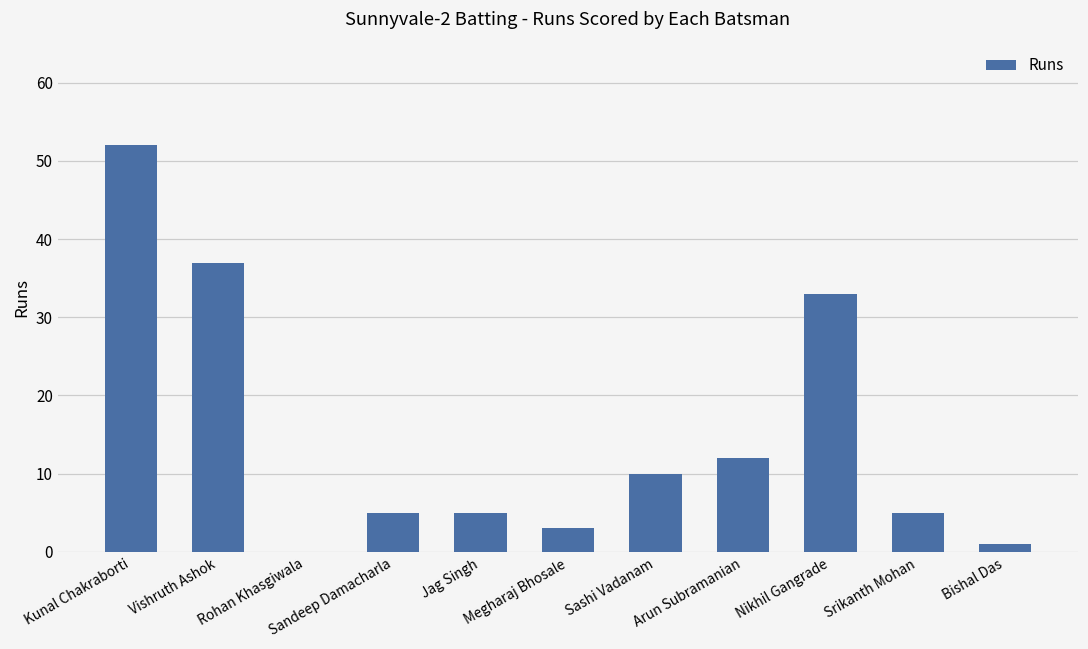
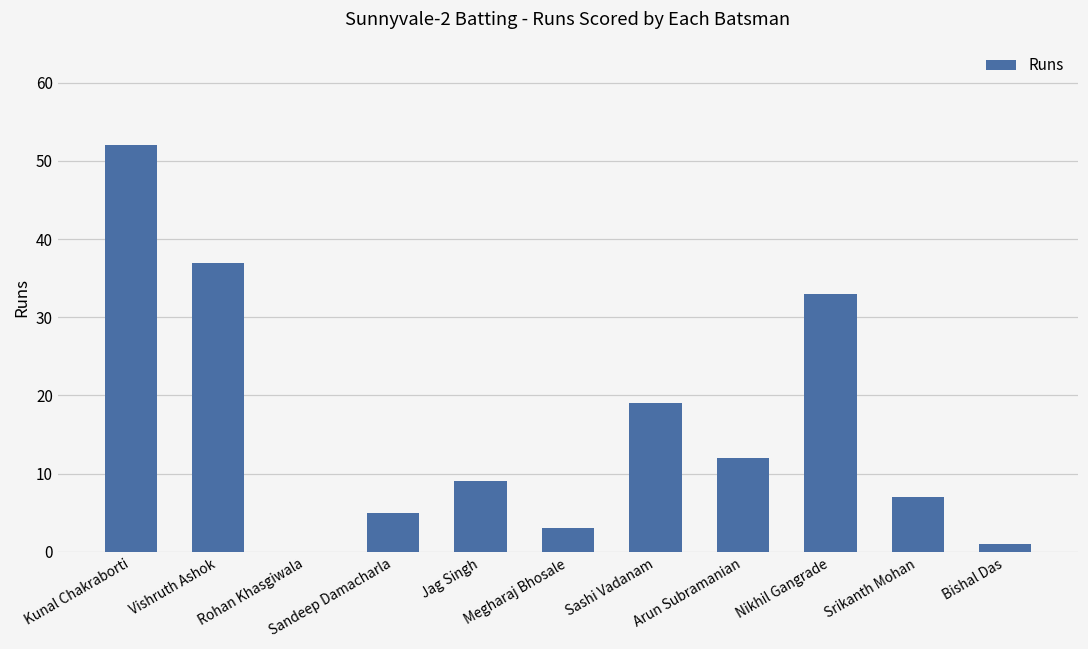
Jag Singh: 5 -> 9
Sashi Vadanam: 10 -> 19
Srikanth Mohan: 5 -> 7
